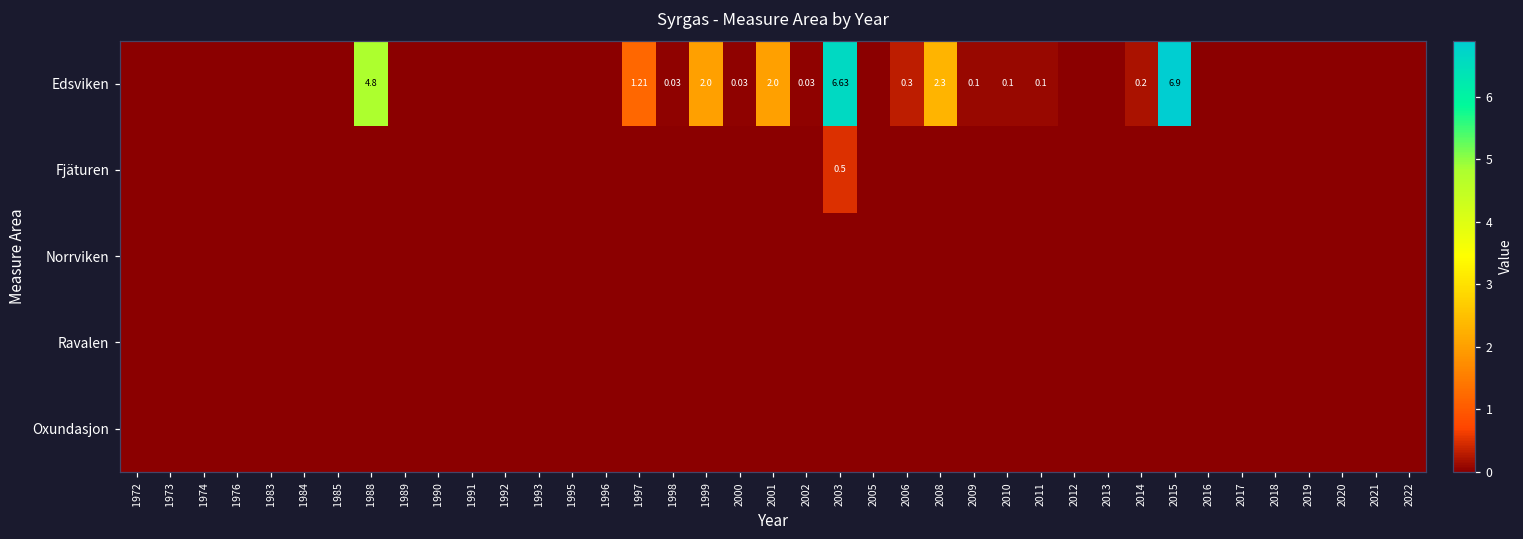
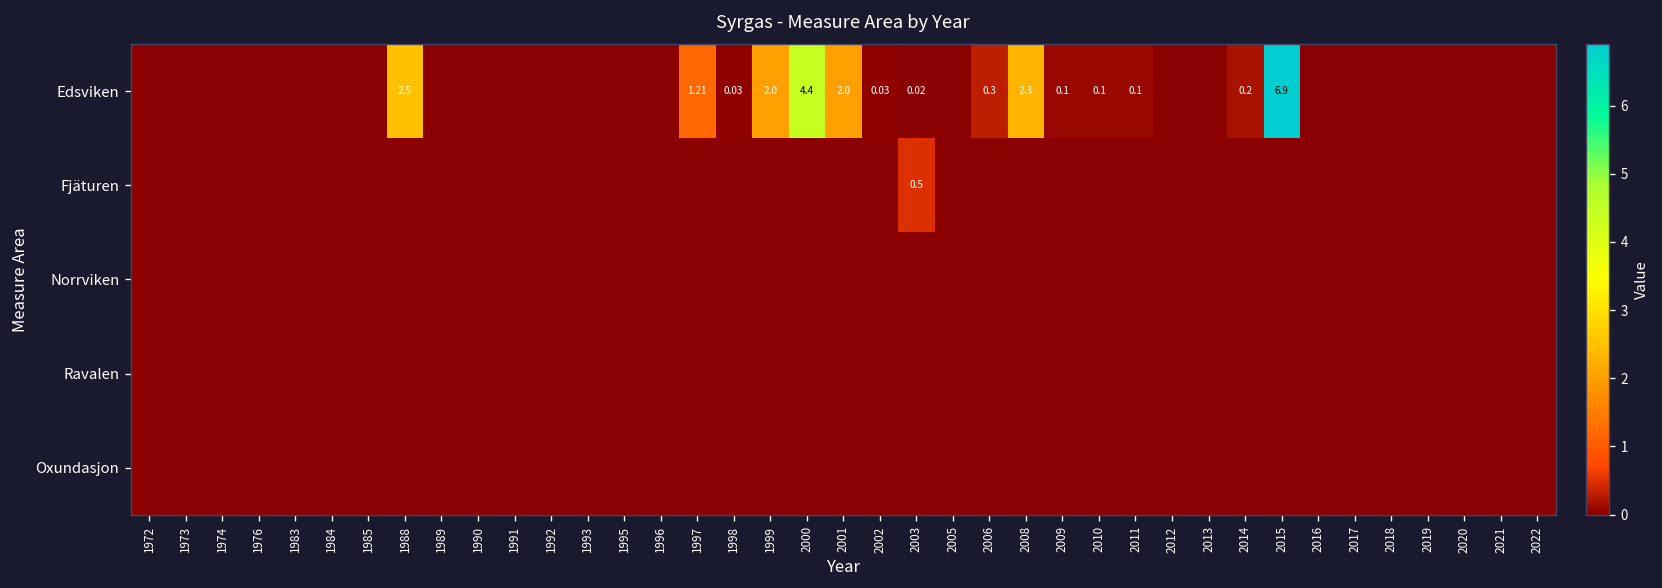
Edsviken, 1988: 4.8 -> 2.5
Edsviken, 2000: 0.03 -> 4.4
Edsviken, 2003: 6.63 -> 0.02
